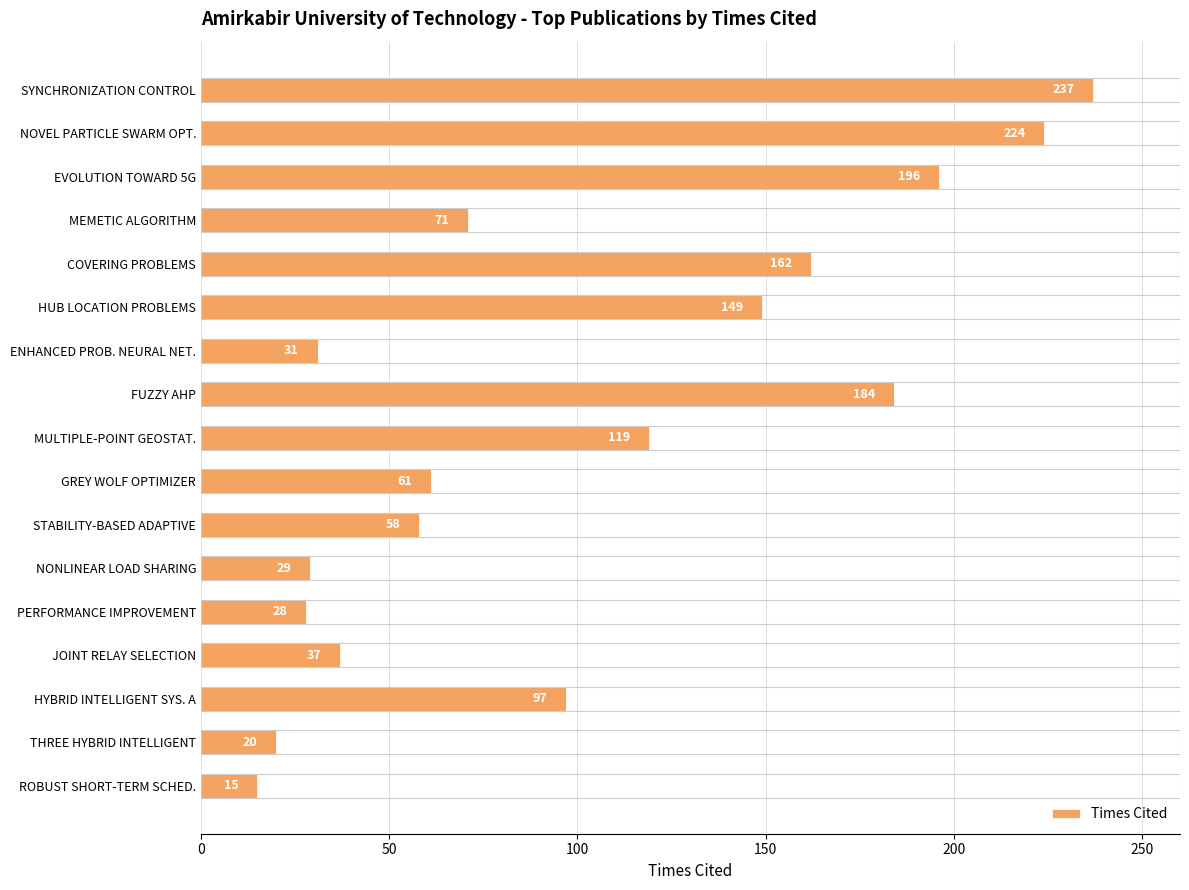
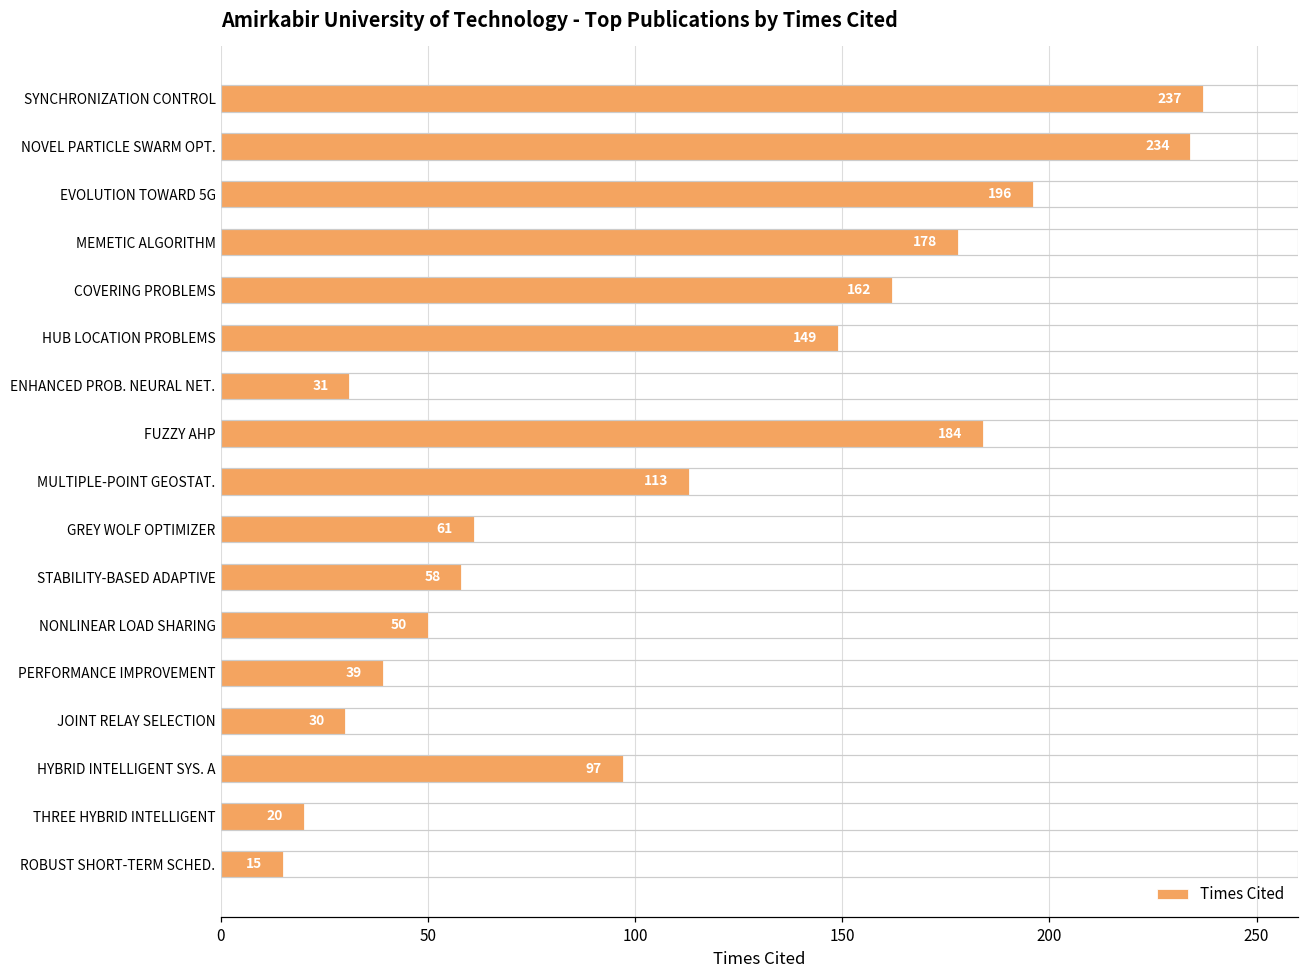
NOVEL PARTICLE SWARM OPT.: 224 -> 234
MEMETIC ALGORITHM: 71 -> 178
MULTIPLE-POINT GEOSTAT.: 119 -> 113
NONLINEAR LOAD SHARING: 29 -> 50
PERFORMANCE IMPROVEMENT: 28 -> 39
JOINT RELAY SELECTION: 37 -> 30
